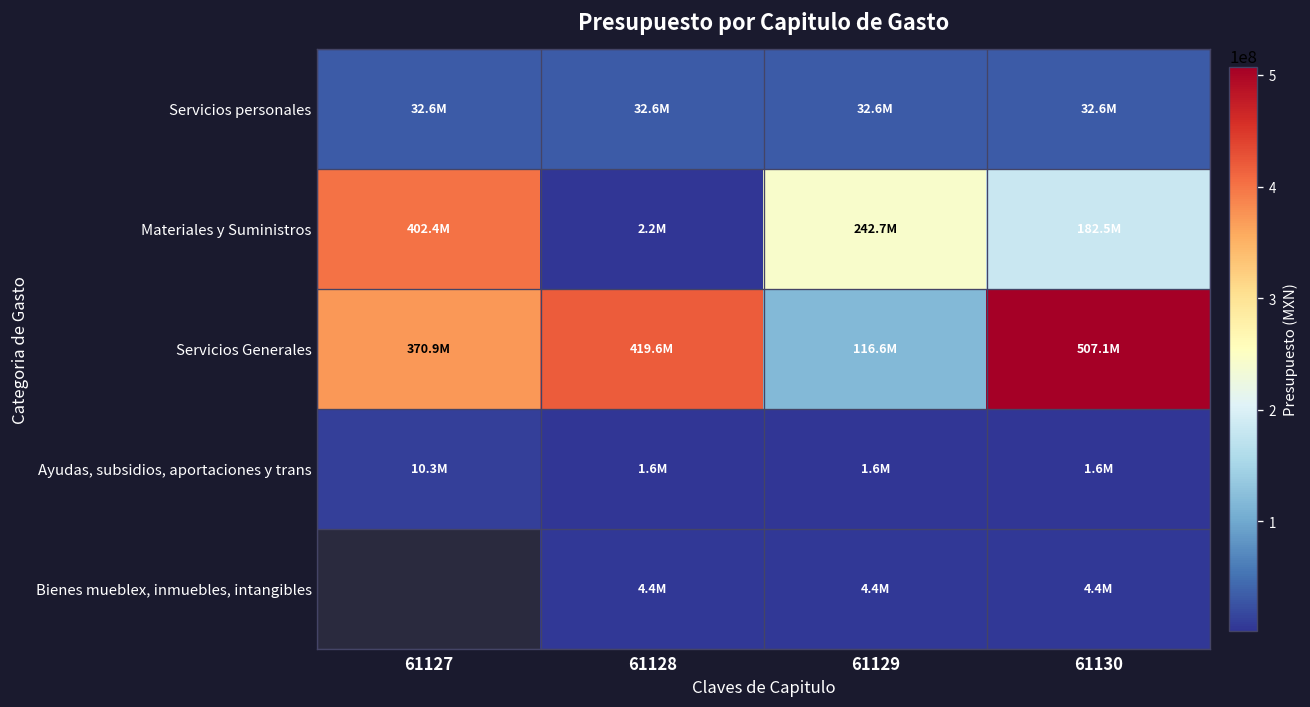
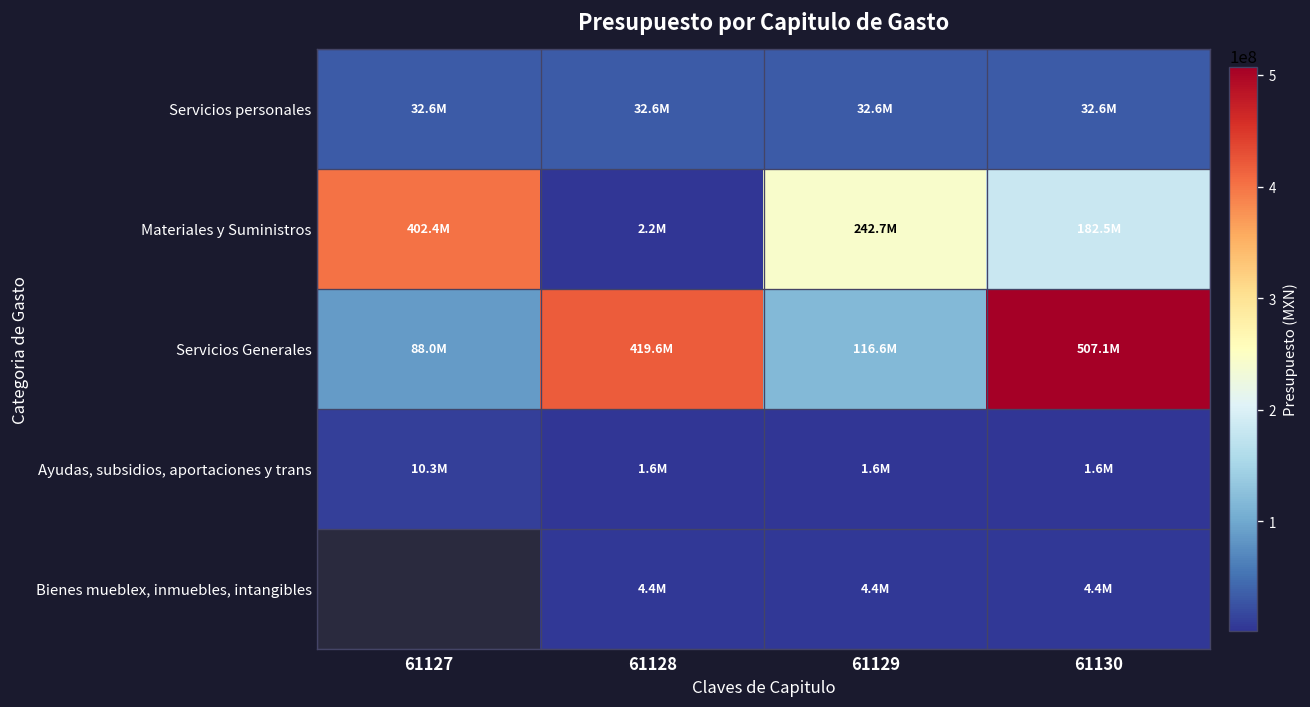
Servicios Generales, 61127: 370.9M -> 88.0M
